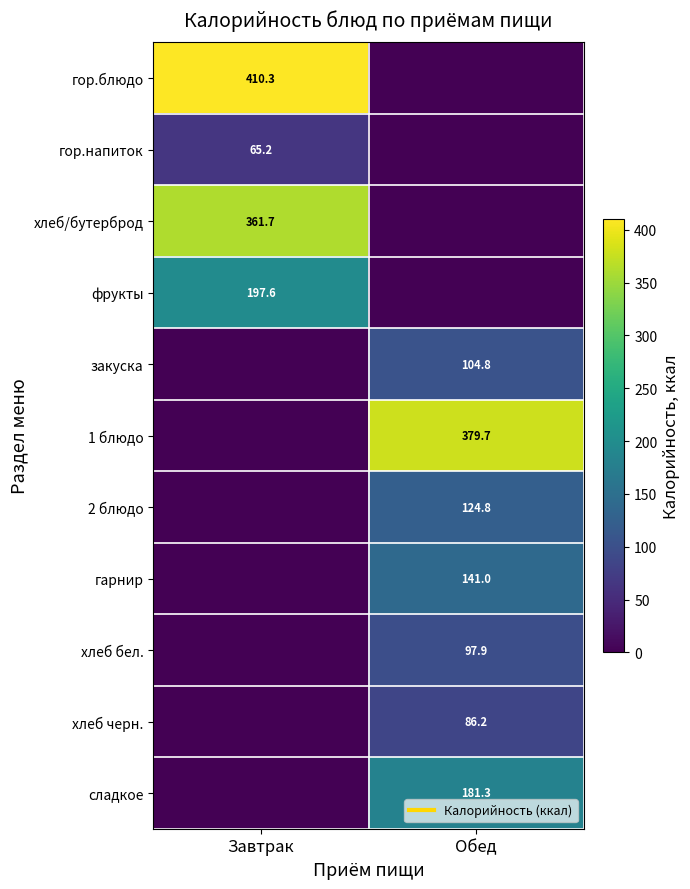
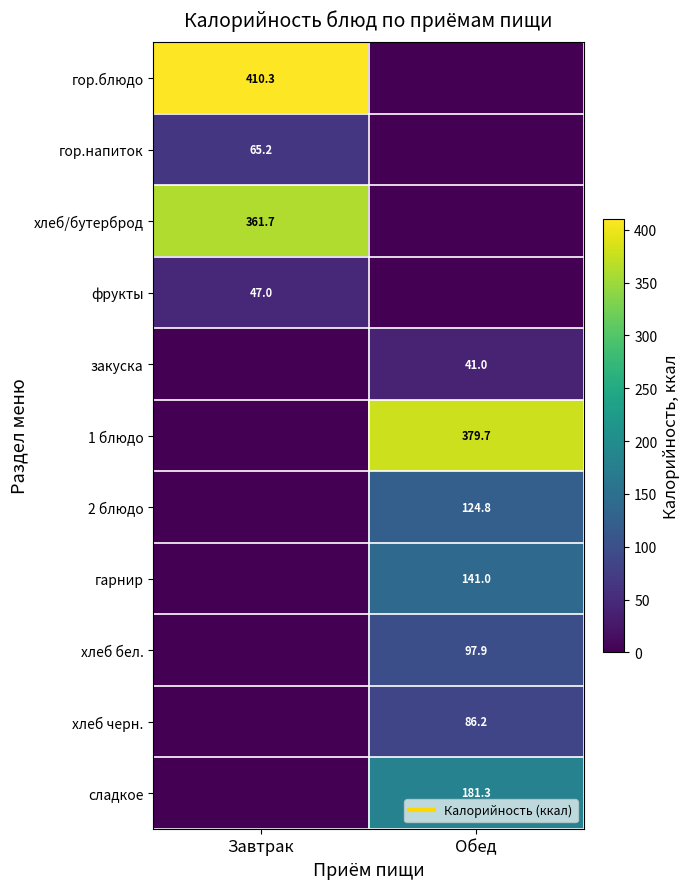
фрукты, Завтрак: 197.6 -> 47.0
закуска, Обед: 104.8 -> 41.0
